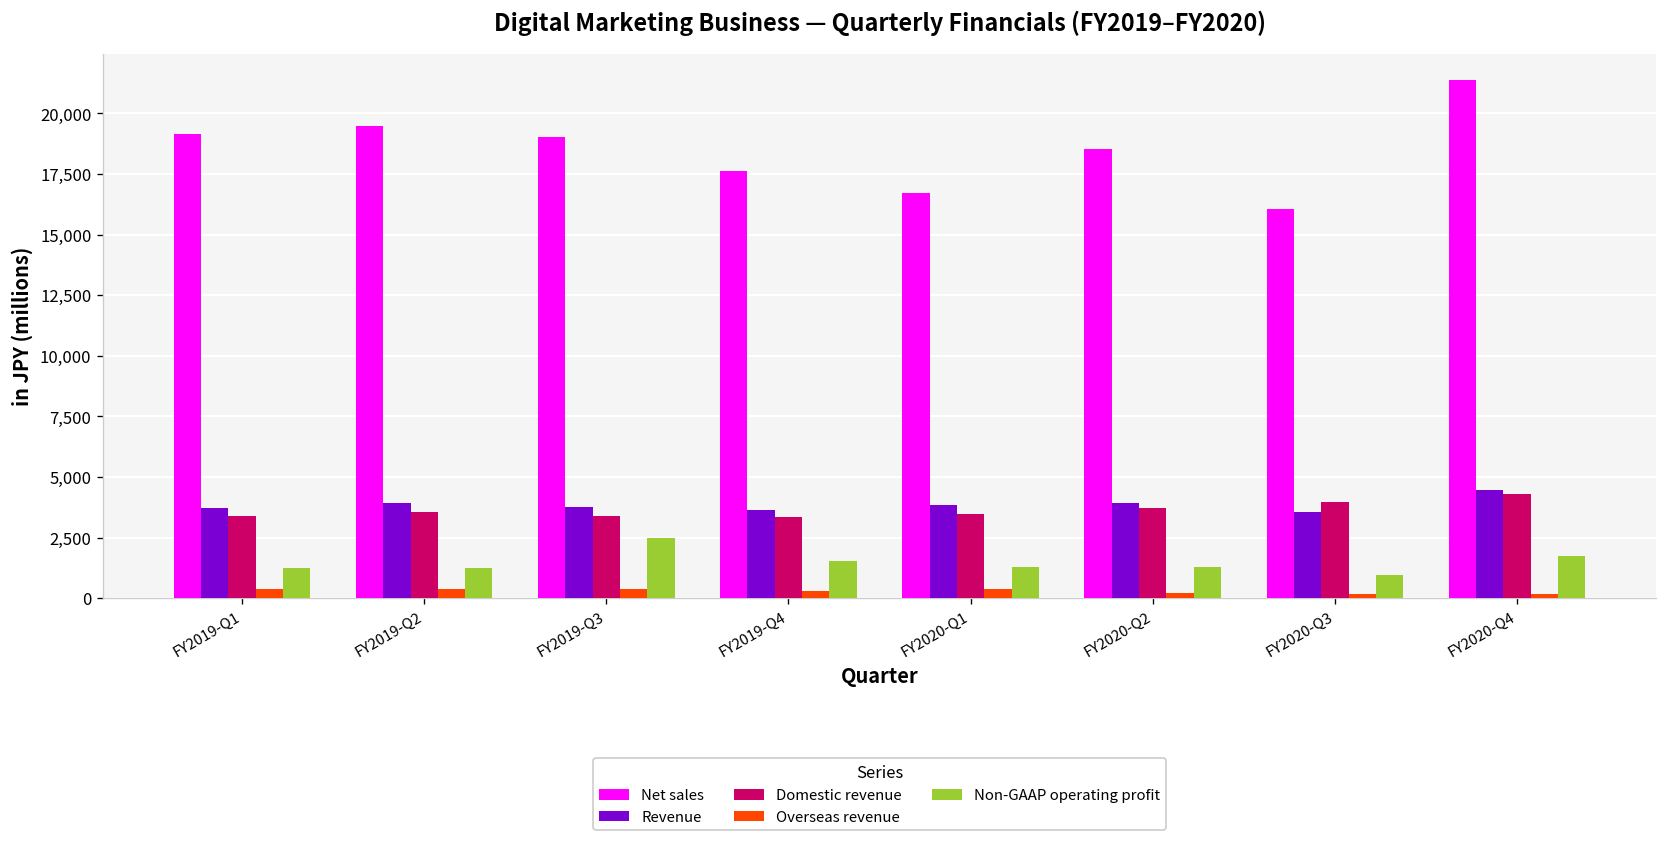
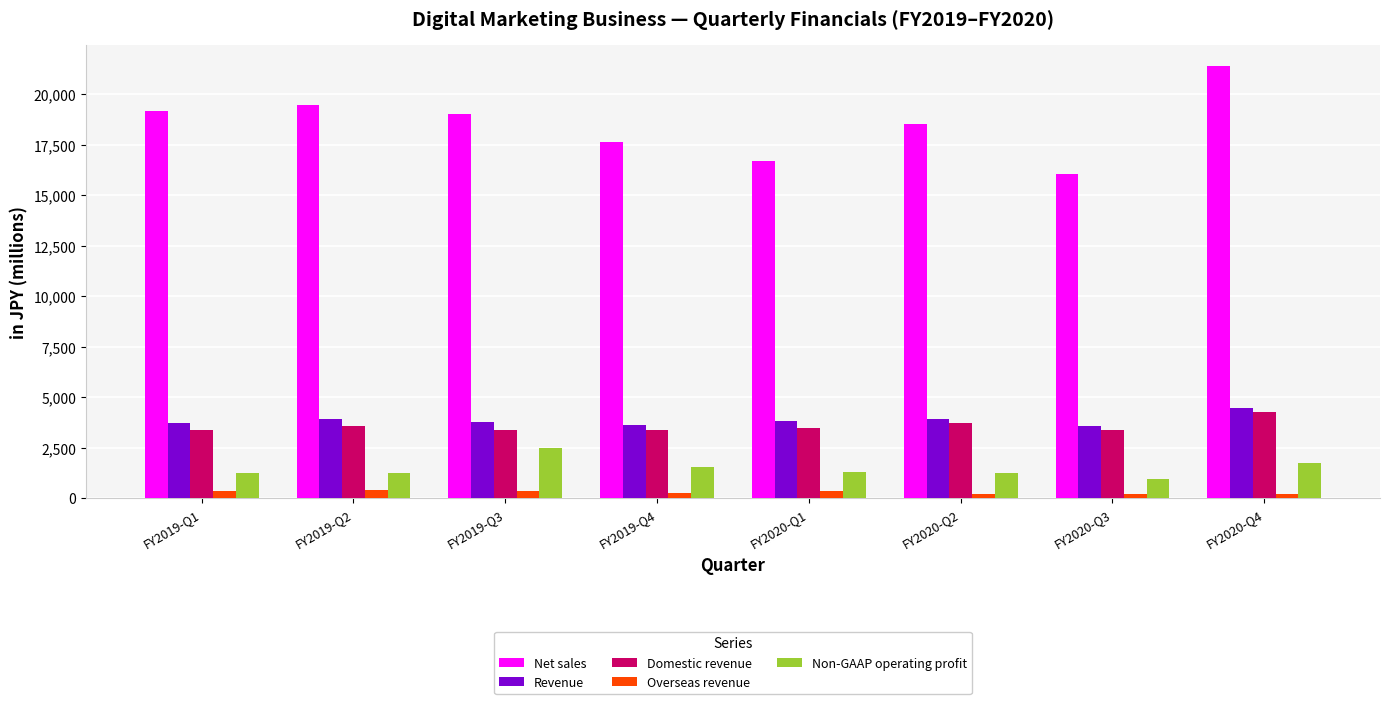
Domestic revenue, FY2020-Q3: 4,000 -> 3,400
